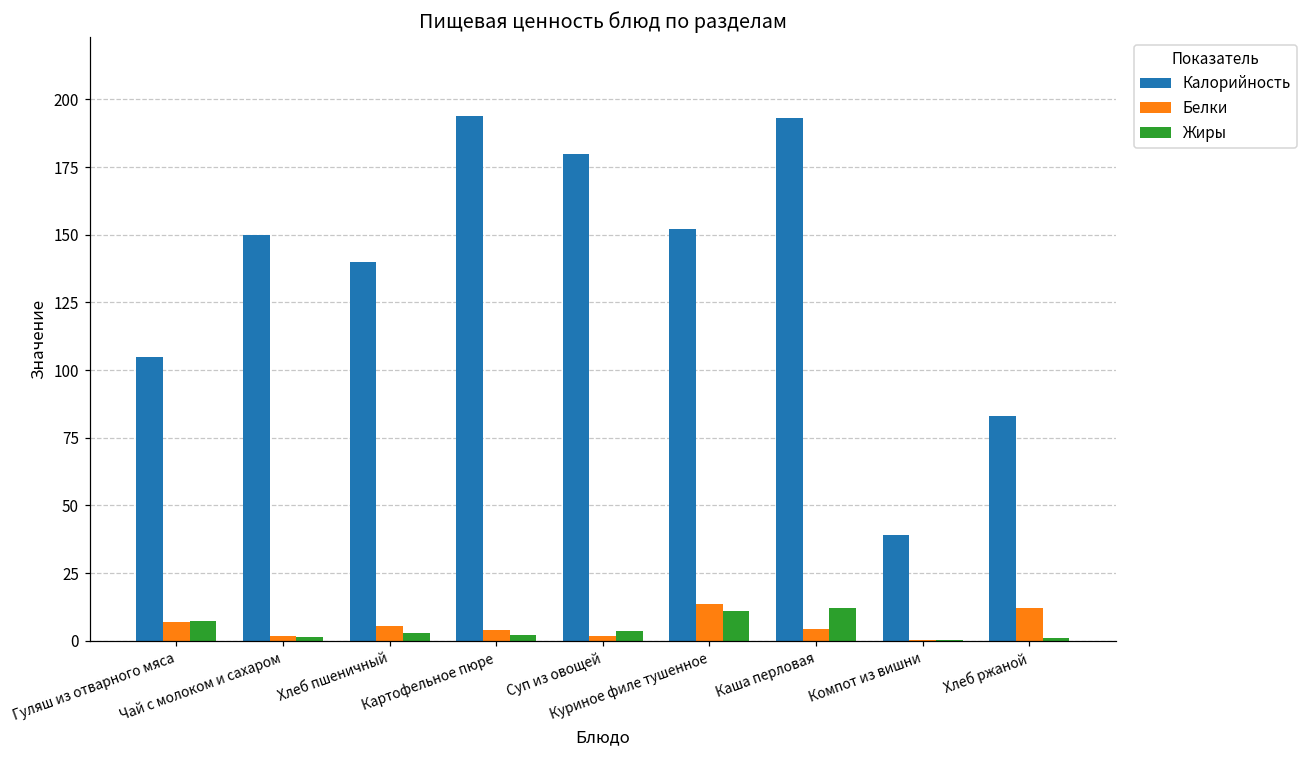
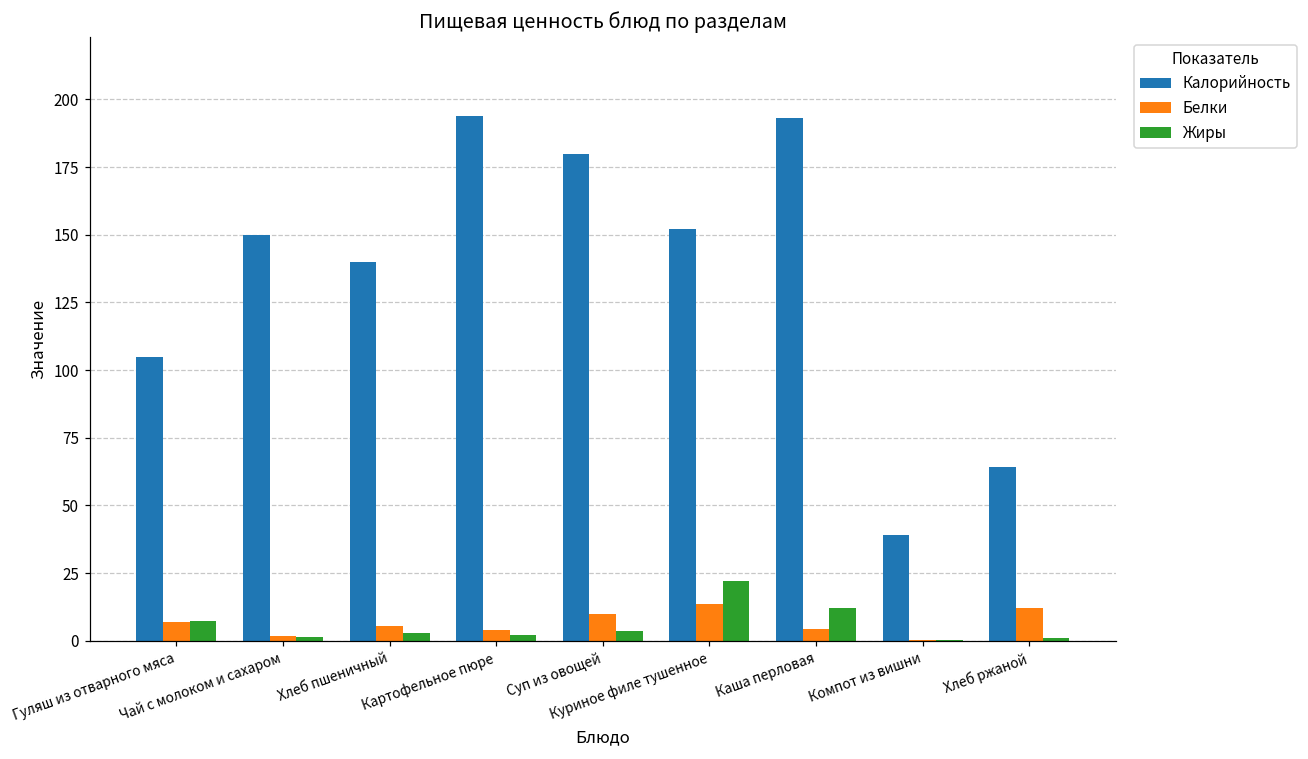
Белки, Суп из овощей: 2 -> 10
Жиры, Куриное филе тушенное: 11 -> 22
Калорийность, Хлеб ржаной: 83 -> 64
